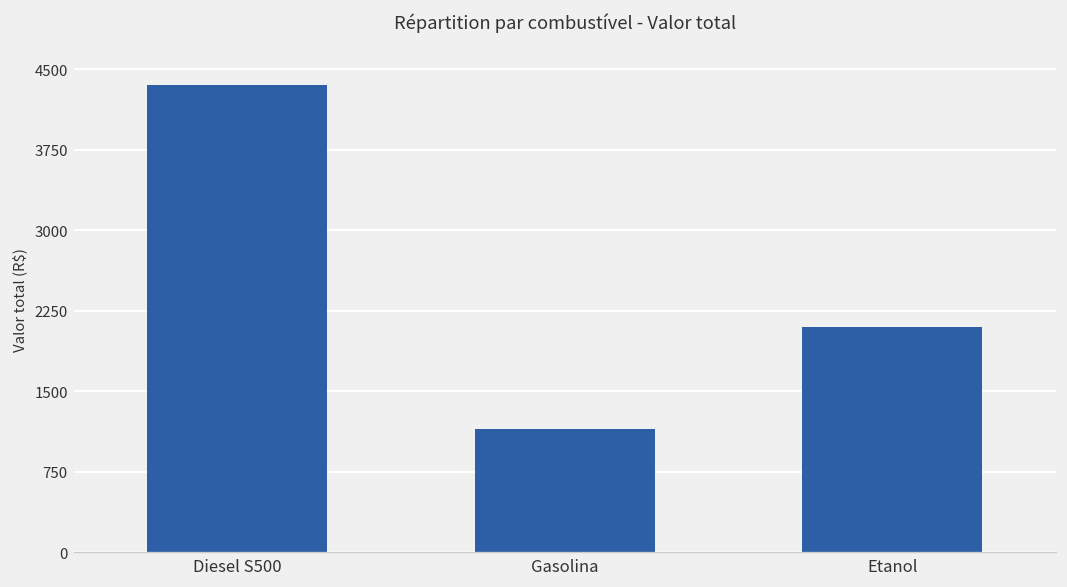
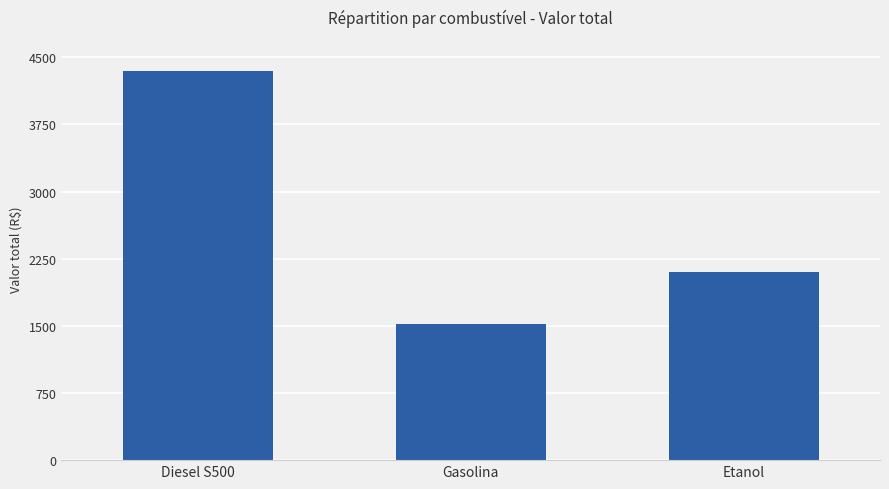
Gasolina: 1200 -> 1500
